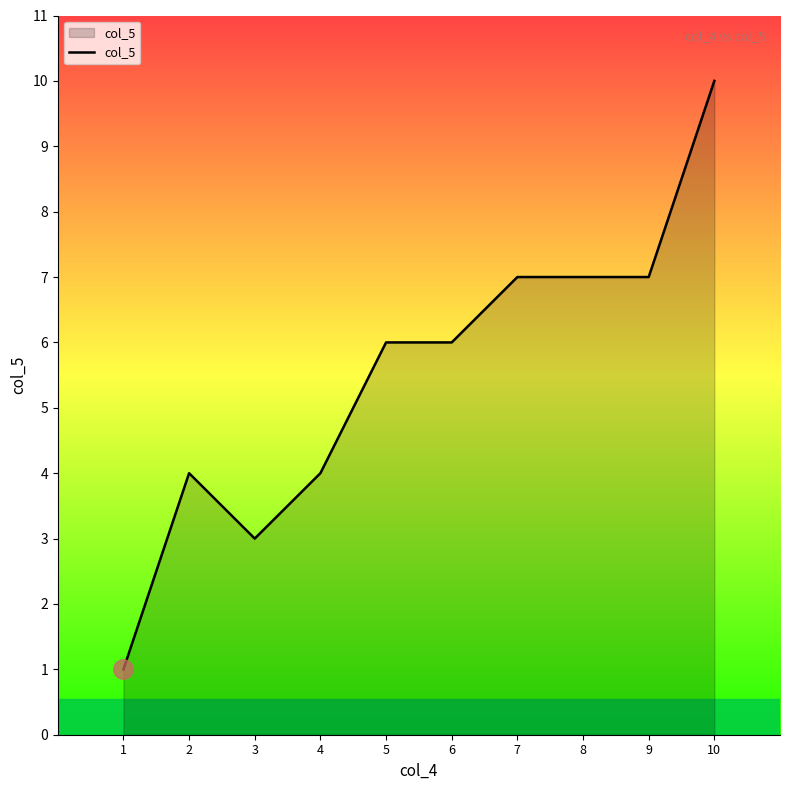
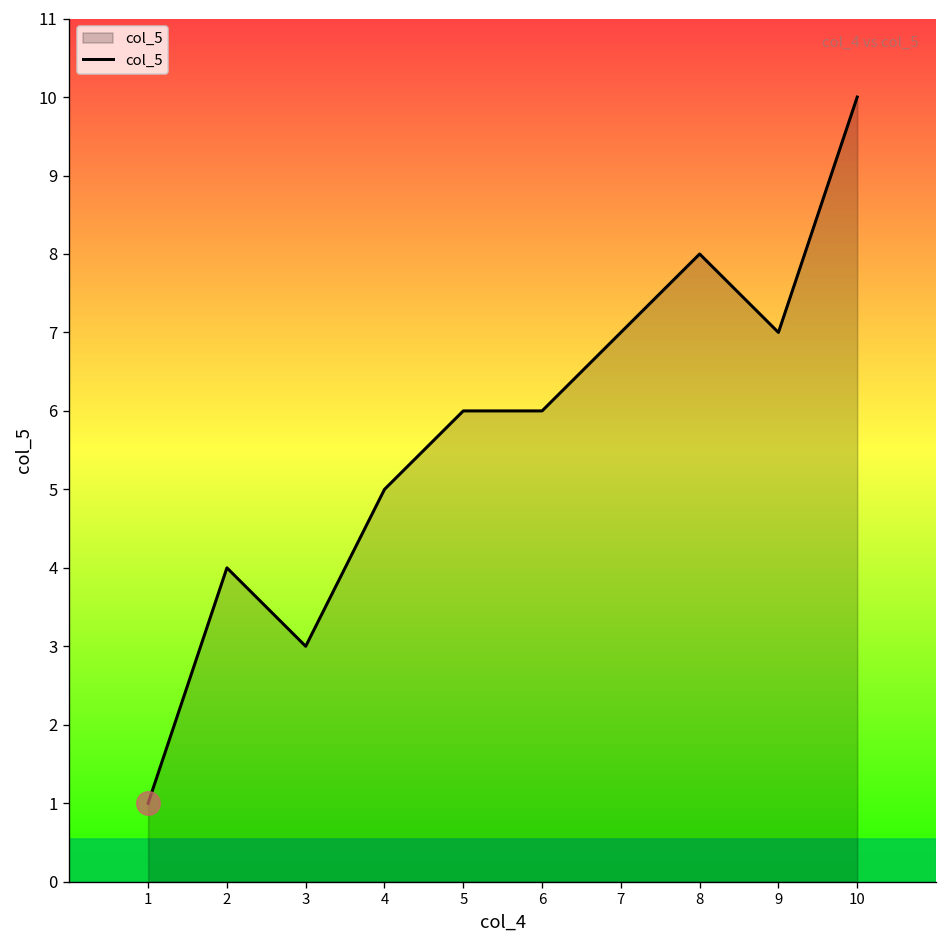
col_5, 4: 4 -> 5
col_5, 8: 7 -> 8
